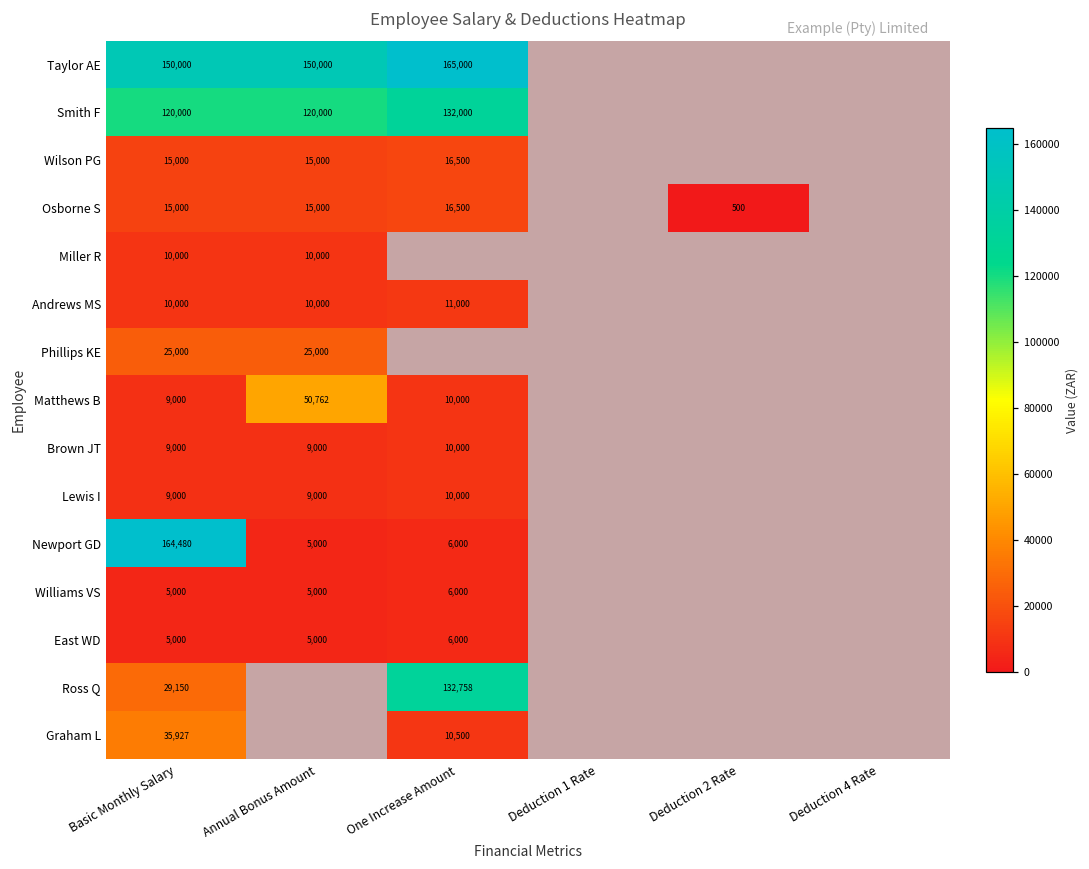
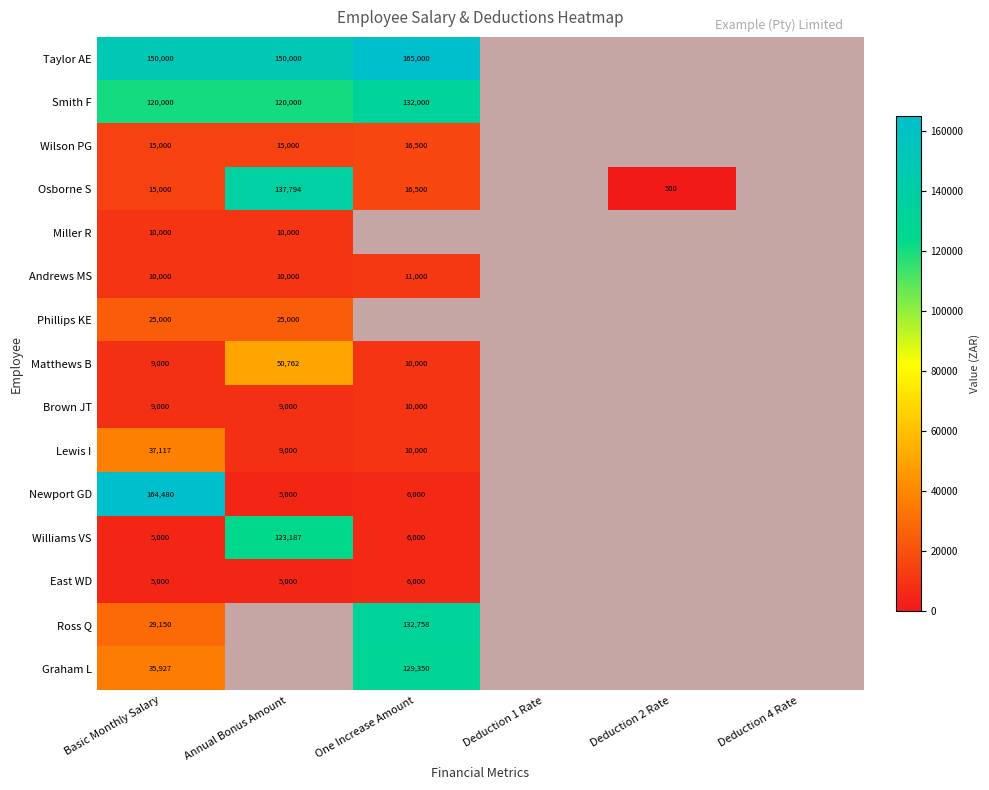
Osborne S, Annual Bonus Amount: 15,000 -> 137,794
Lewis I, Basic Monthly Salary: 9,000 -> 37,117
Williams VS, Annual Bonus Amount: 5,000 -> 123,187
Graham L, One Increase Amount: 10,500 -> 129,350
